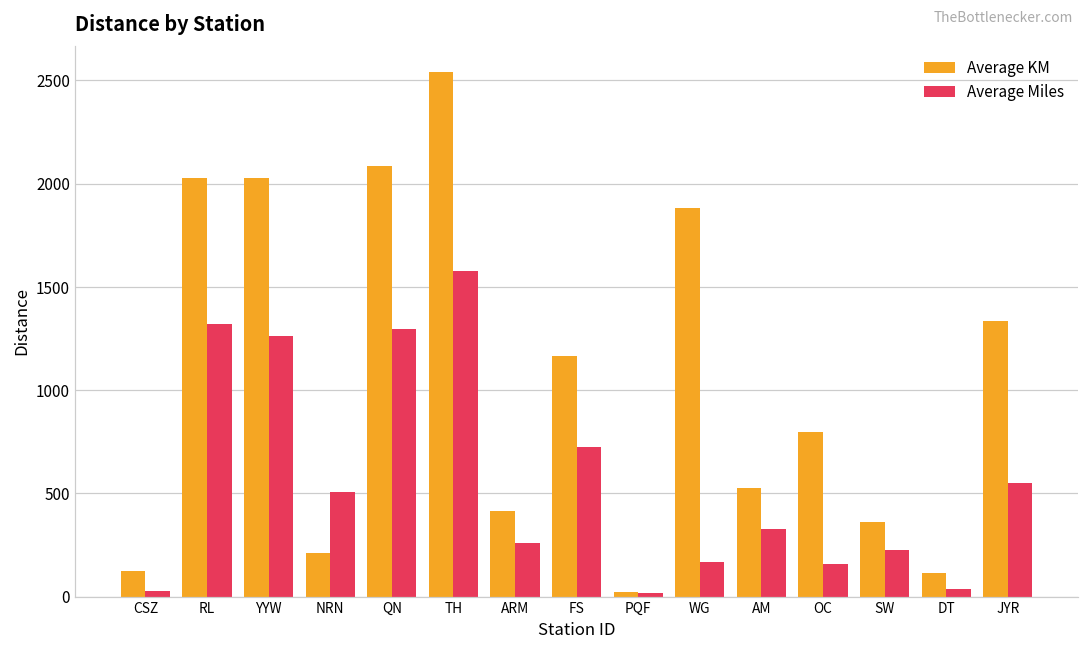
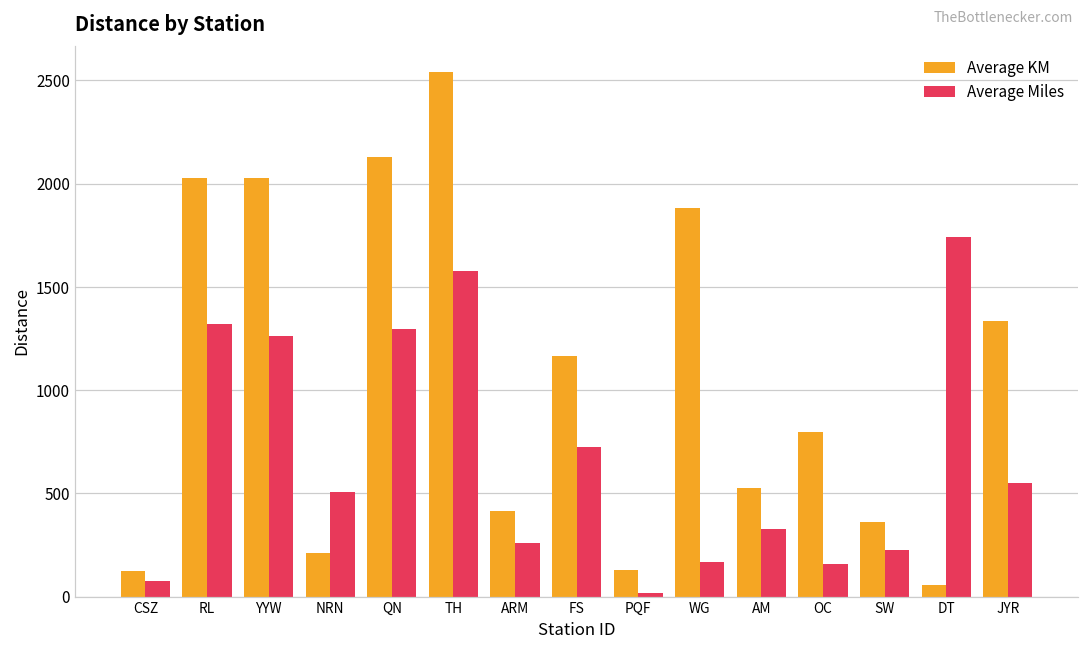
Average Miles, CSZ: 30 -> 80
Average KM, QN: 2090 -> 2130
Average KM, PQF: 20 -> 130
Average KM, DT: 120 -> 60
Average Miles, DT: 40 -> 1740
